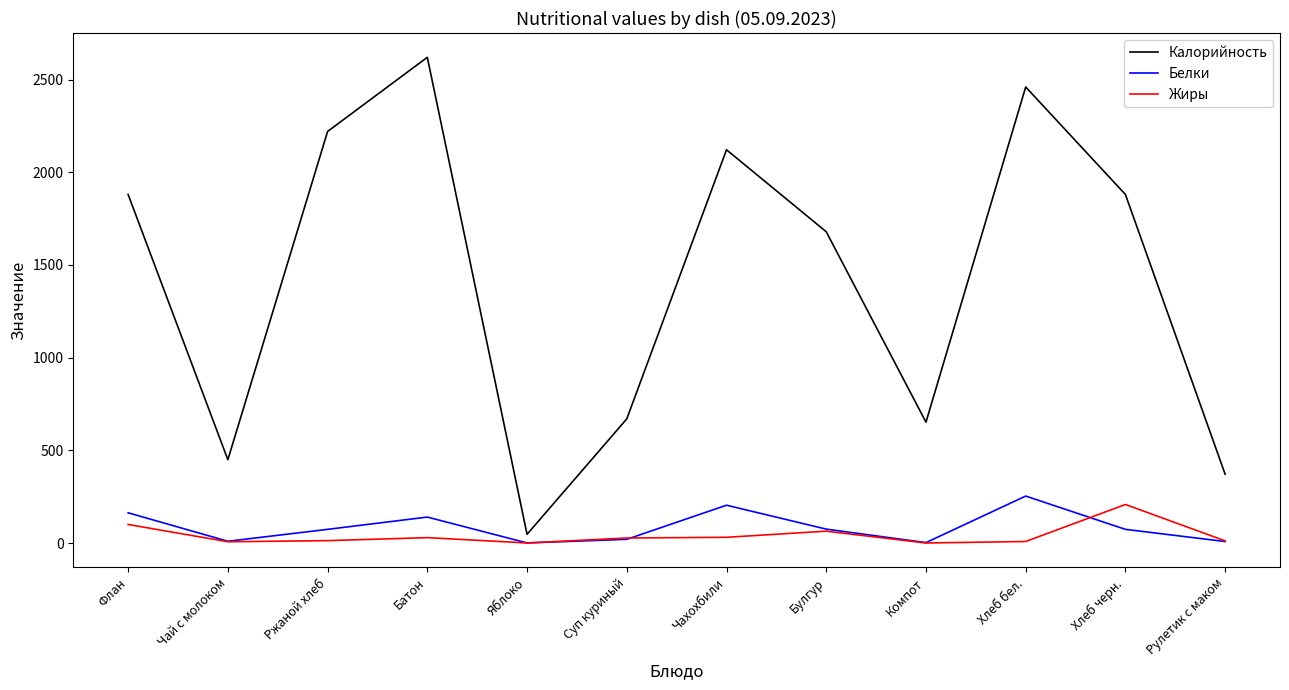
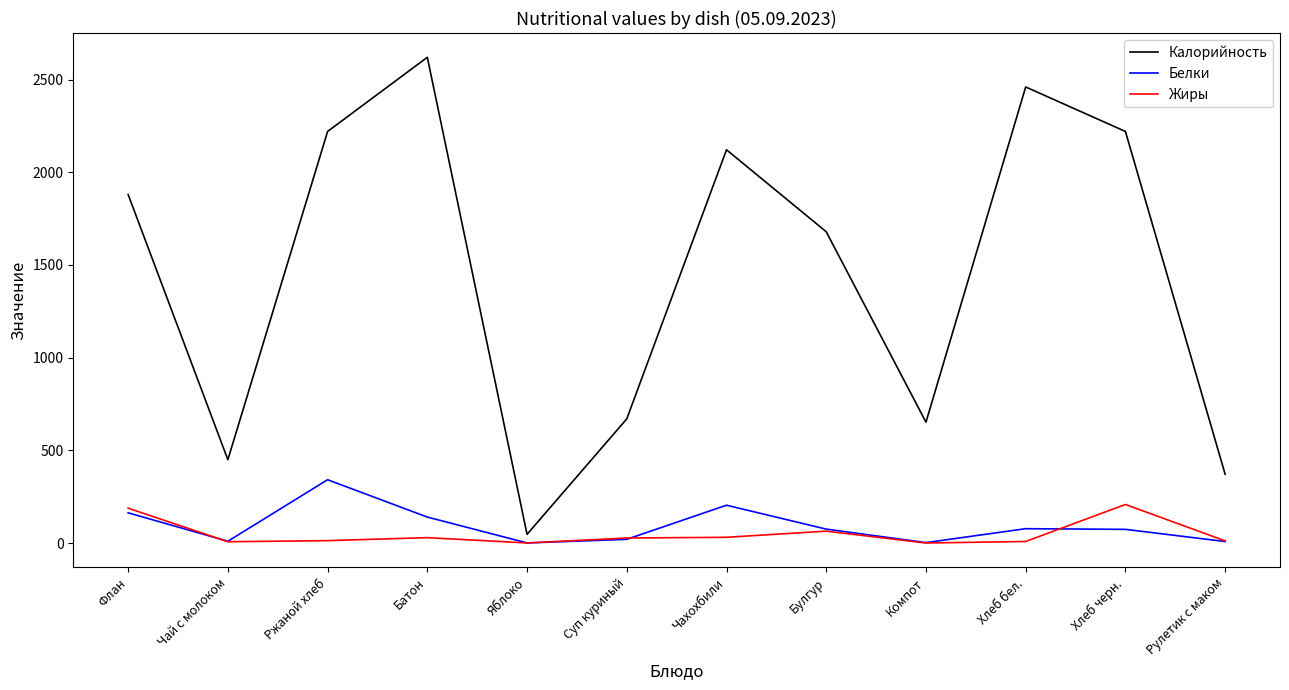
Жиры, Флан: 100 -> 190
Белки, Ржаной хлеб: 70 -> 340
Белки, Хлеб бел.: 250 -> 80
Калорийность, Хлеб черн.: 1880 -> 2220
